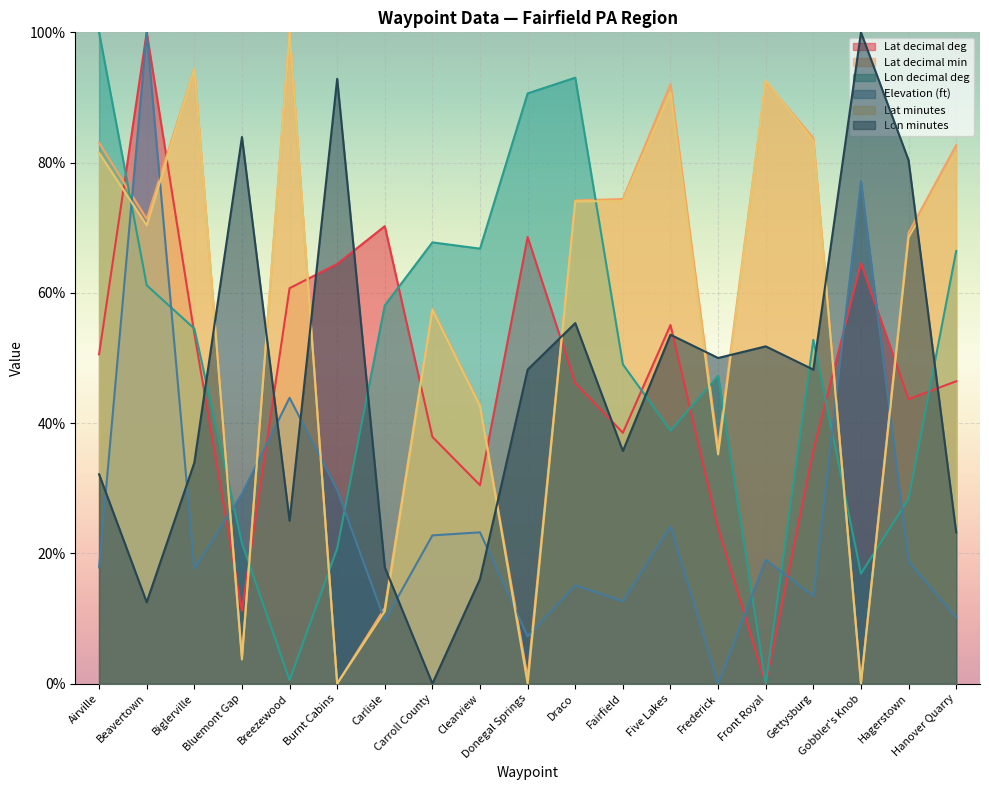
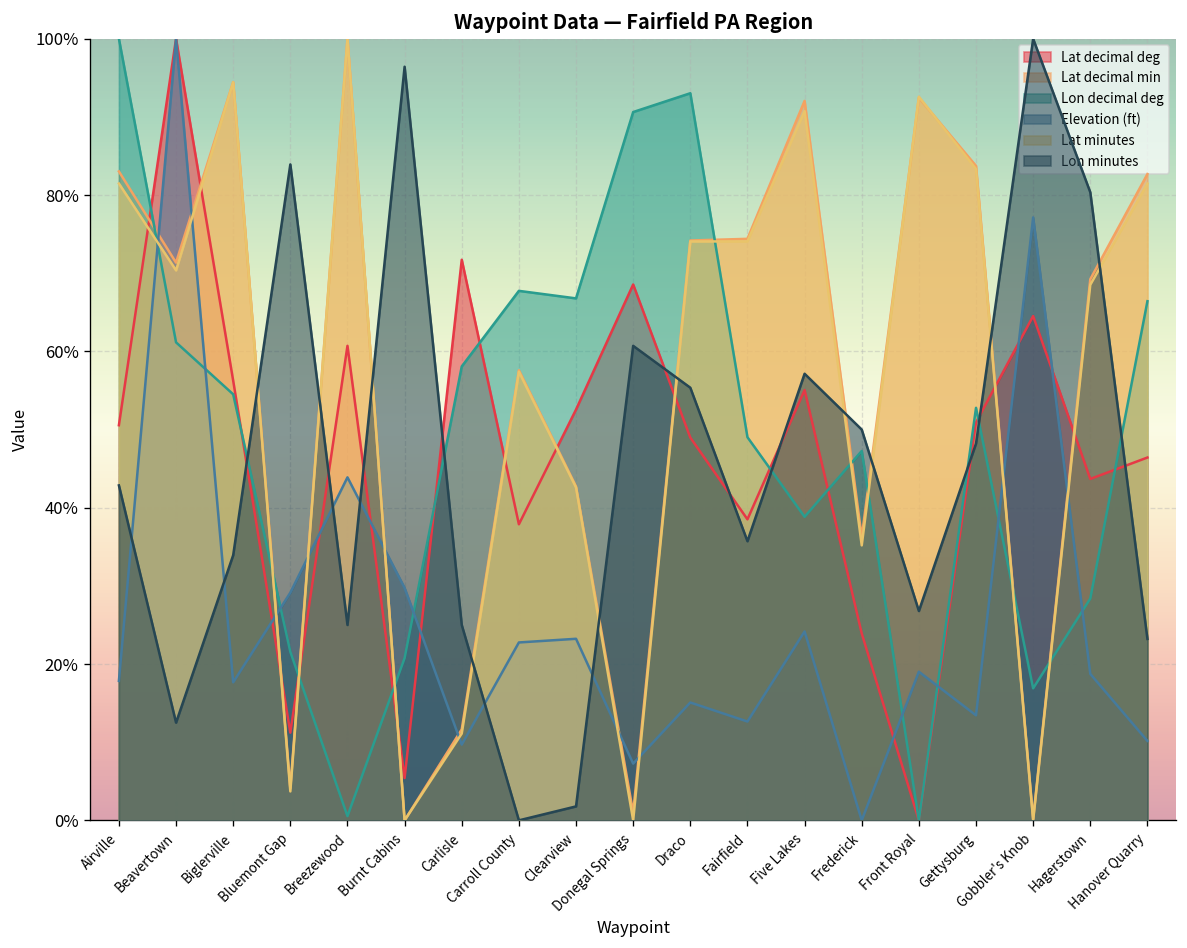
Lon minutes, Airville: 32% -> 43%
Lat decimal deg, Biglerville: 54% -> 56%
Lat decimal deg, Burnt Cabins: 64% -> 5%
Lon minutes, Burnt Cabins: 93% -> 96%
Lat decimal deg, Carlisle: 70% -> 72%
Lon minutes, Carlisle: 18% -> 25%
Lat decimal deg, Clearview: 30% -> 53%
Lon minutes, Clearview: 16% -> 2%
Lon minutes, Donegal Springs: 48% -> 61%
Lat decimal deg, Draco: 46% -> 49%
Lon minutes, Five Lakes: 54% -> 57%
Lon minutes, Front Royal: 52% -> 27%
Lat decimal deg, Gettysburg: 36% -> 51%
